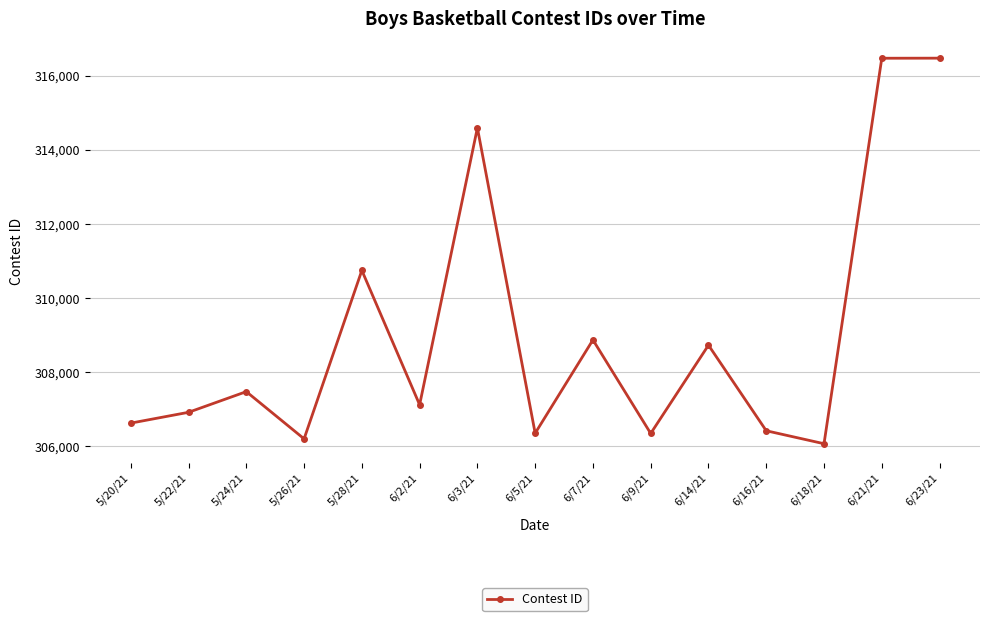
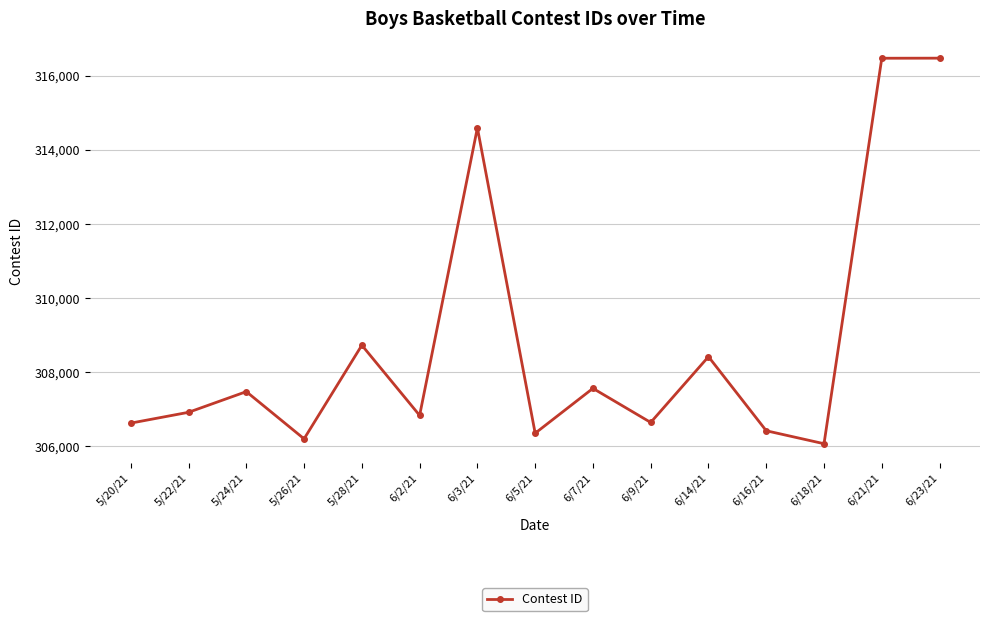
5/28/21: 310,800 -> 308,700
6/2/21: 307,100 -> 306,800
6/7/21: 308,900 -> 307,600
6/9/21: 306,400 -> 306,600
6/14/21: 308,700 -> 308,400
